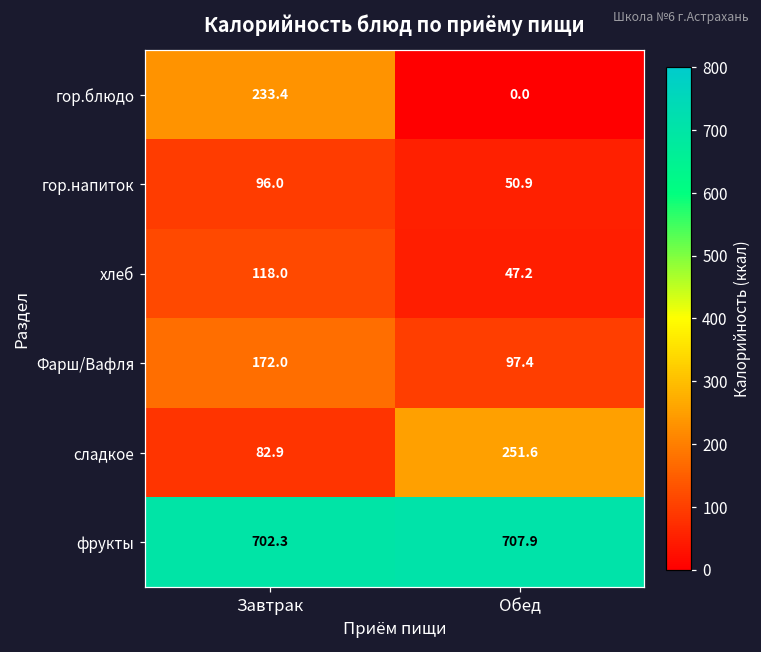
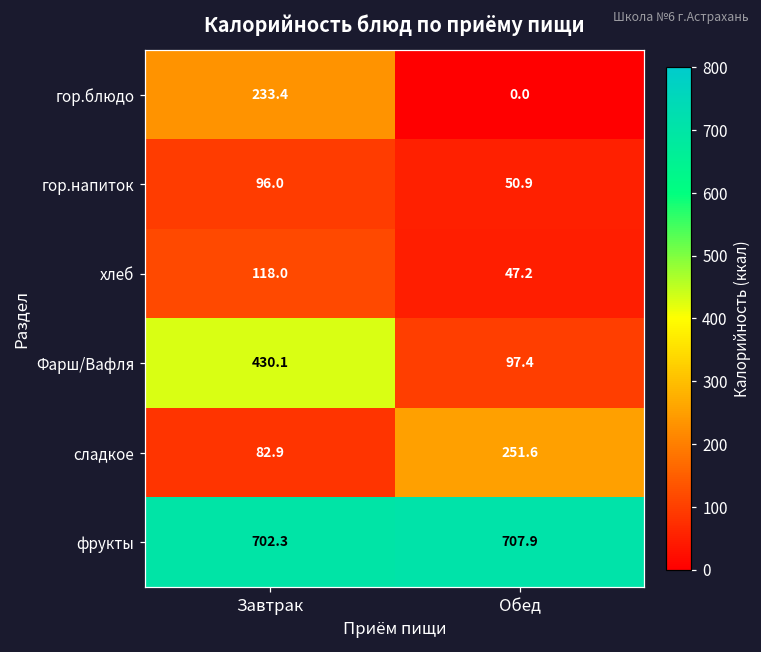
Фарш/Вафля, Завтрак: 172.0 -> 430.1
